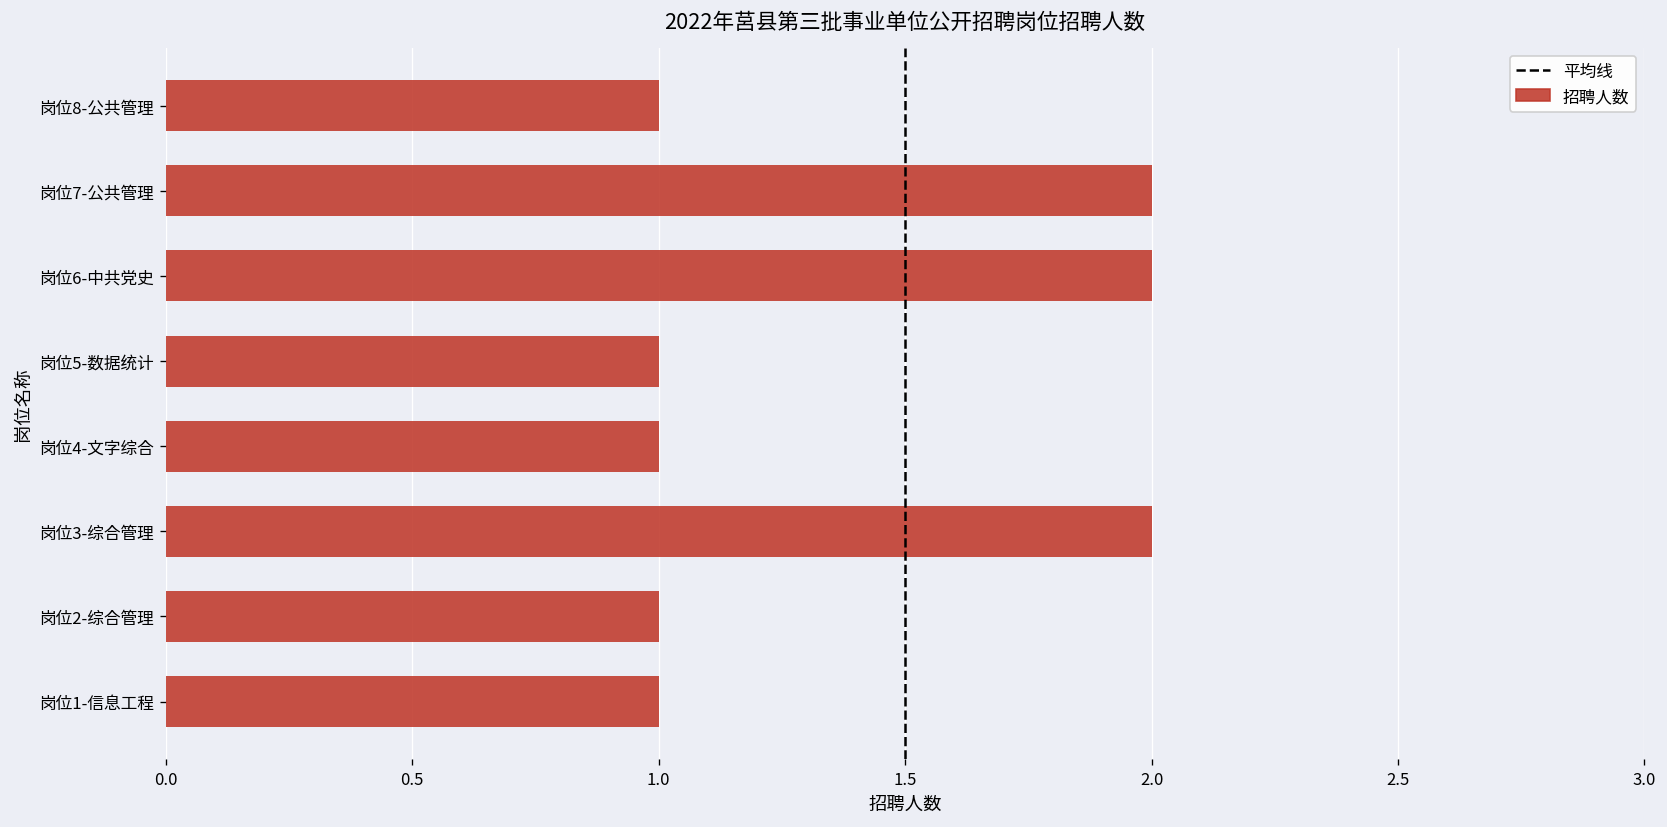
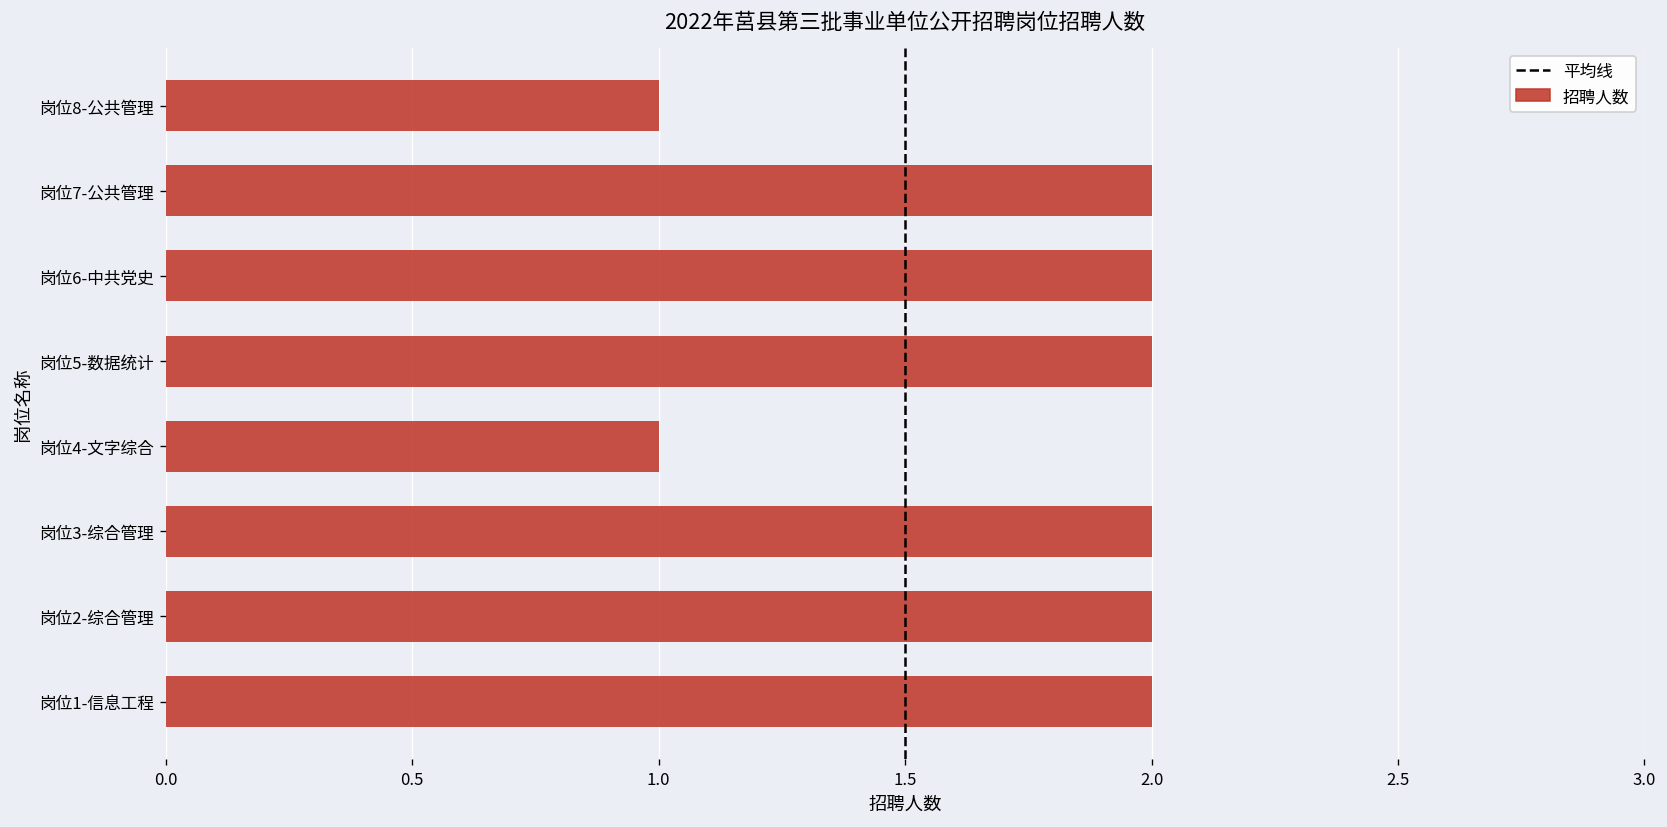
岗位5-数据统计: 1 -> 2
岗位2-综合管理: 1 -> 2
岗位1-信息工程: 1 -> 2
